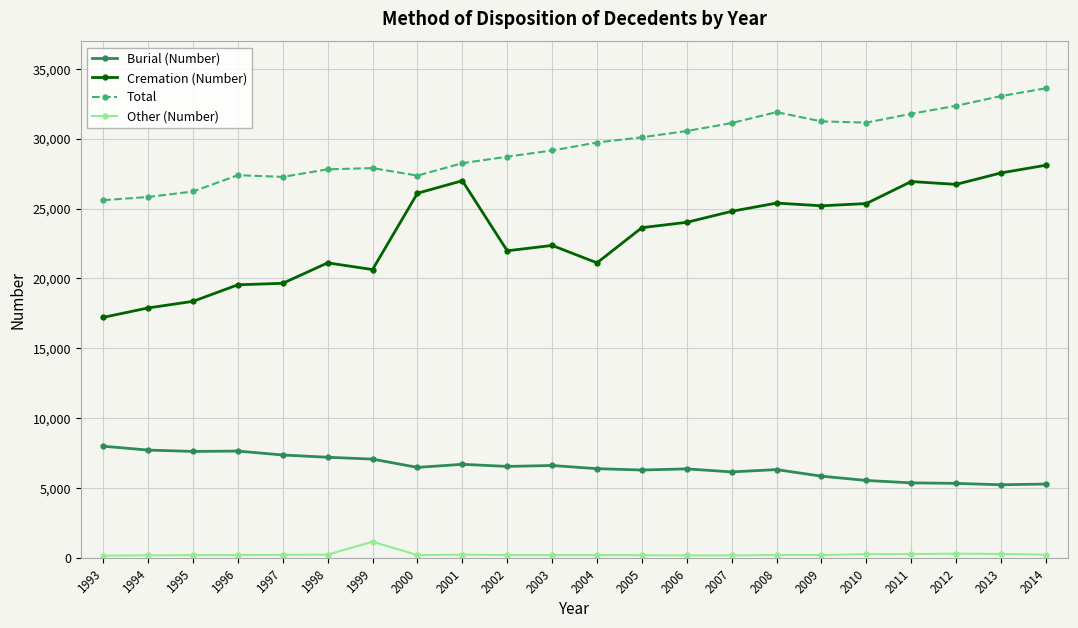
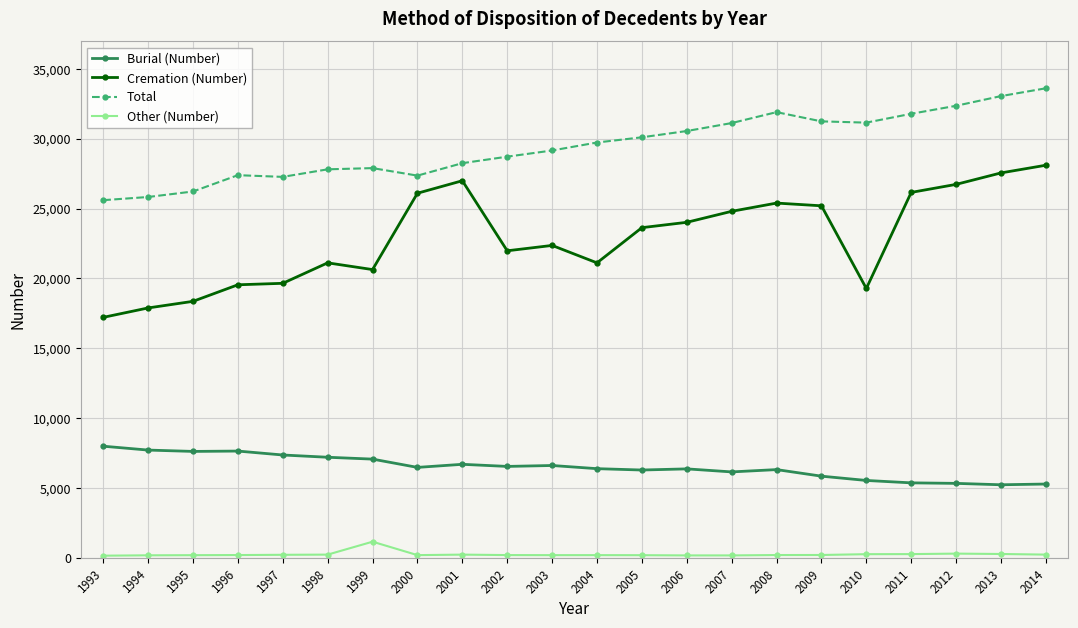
Cremation (Number), 2010: 25,400 -> 19,300
Cremation (Number), 2011: 26,900 -> 26,200
